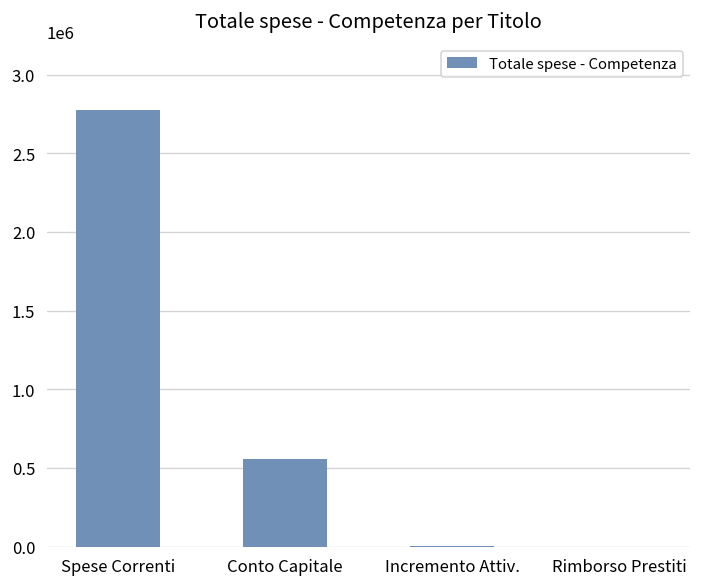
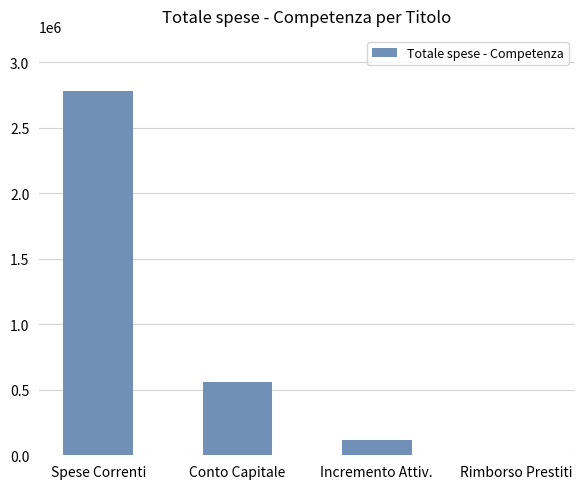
Incremento Attiv.: 0 -> 120000
